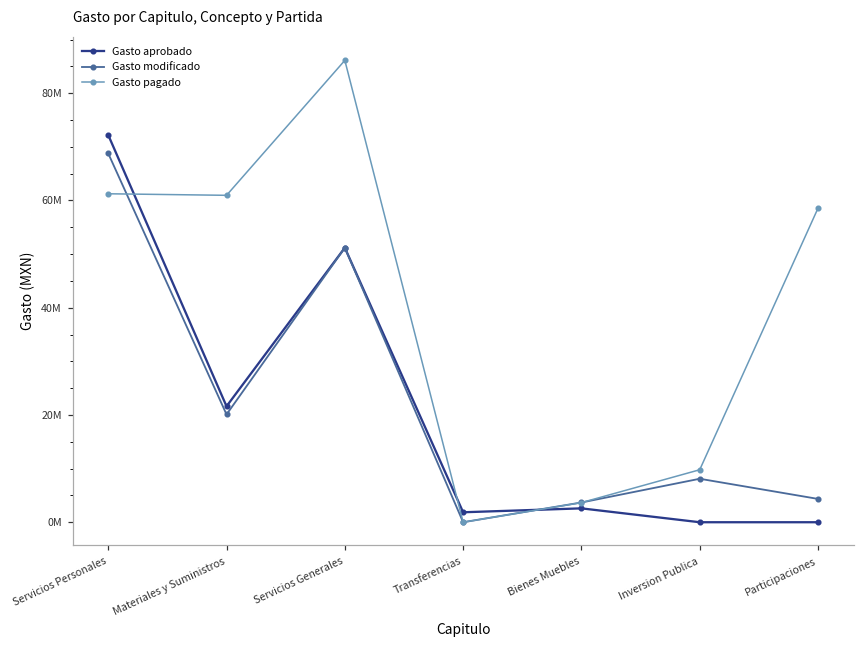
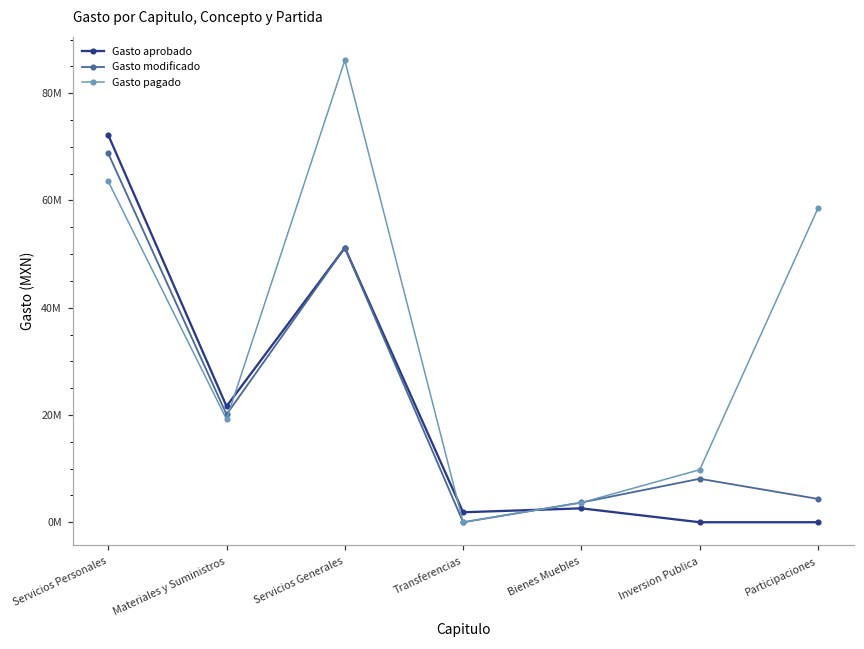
Gasto pagado, Servicios Personales: 61000000 -> 64000000
Gasto pagado, Materiales y Suministros: 61000000 -> 19000000
